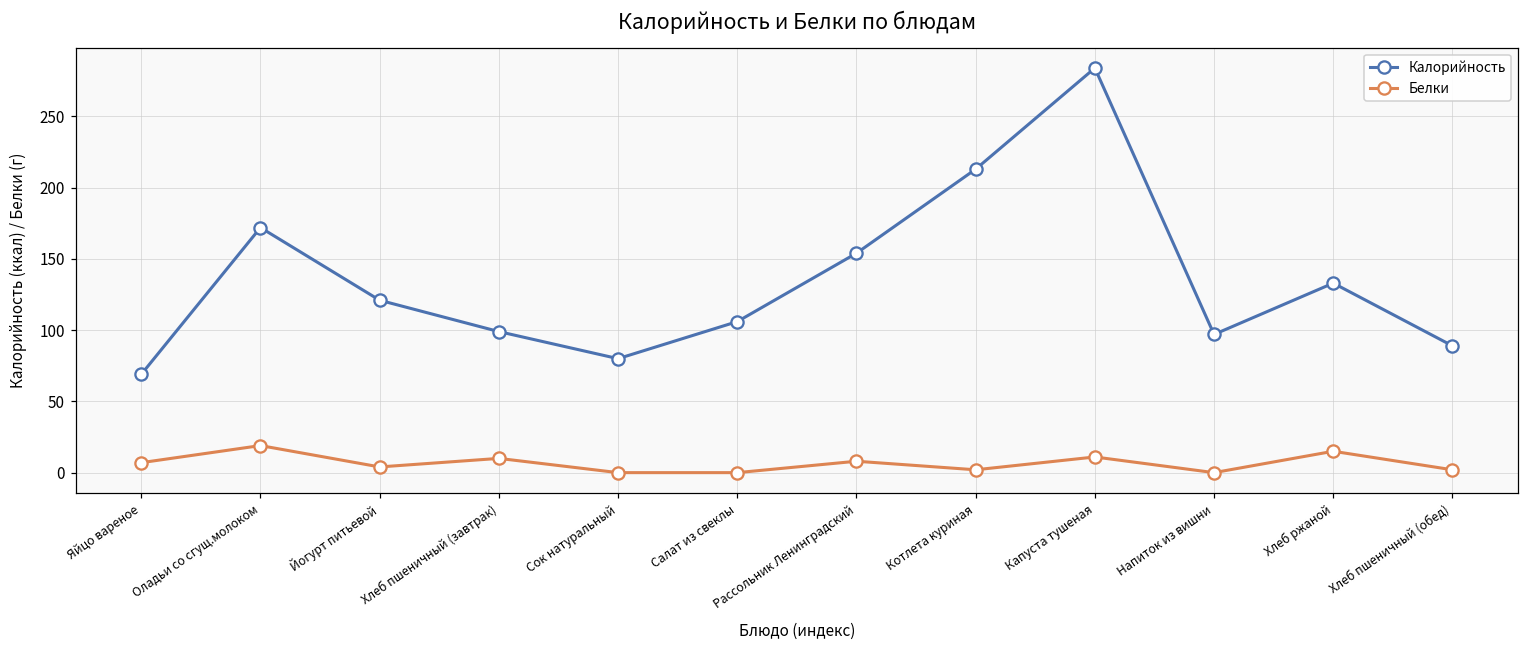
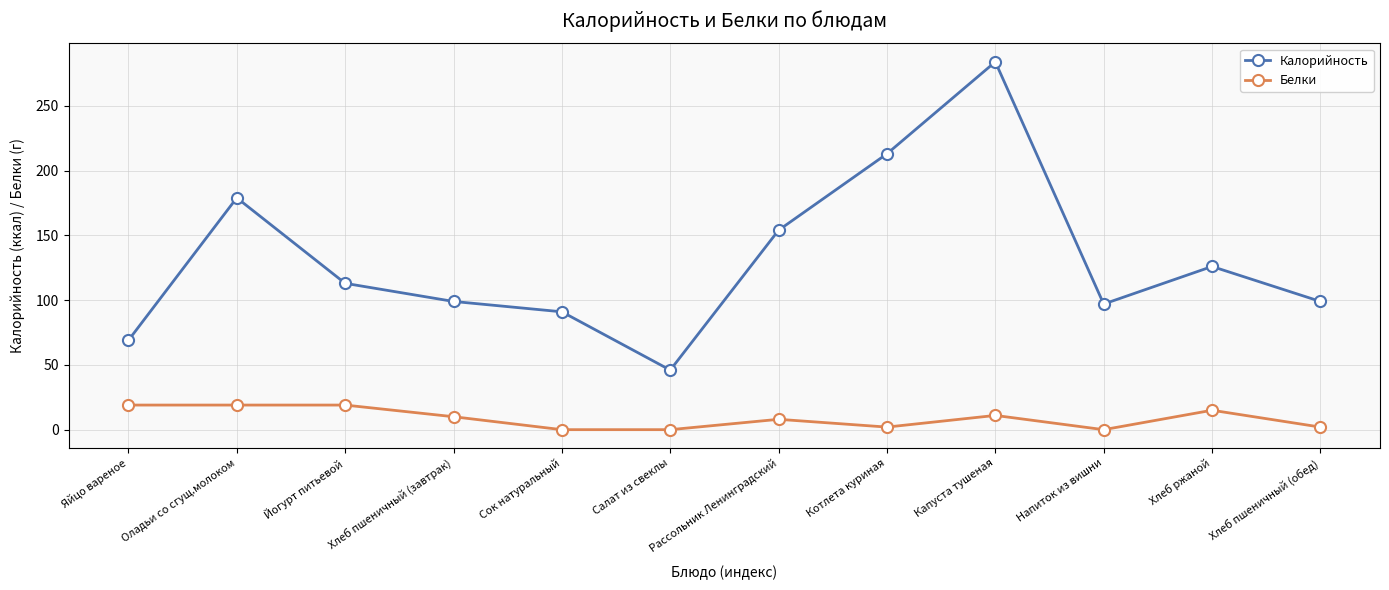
Белки, Яйцо вареное: 7 -> 19
Калорийность, Оладьи со сгущ.молоком: 172 -> 179
Калорийность, Йогурт питьевой: 121 -> 113
Белки, Йогурт питьевой: 4 -> 19
Калорийность, Сок натуральный: 80 -> 91
Калорийность, Салат из свеклы: 106 -> 46
Калорийность, Хлеб ржаной: 133 -> 126
Калорийность, Хлеб пшеничный (обед): 89 -> 99
